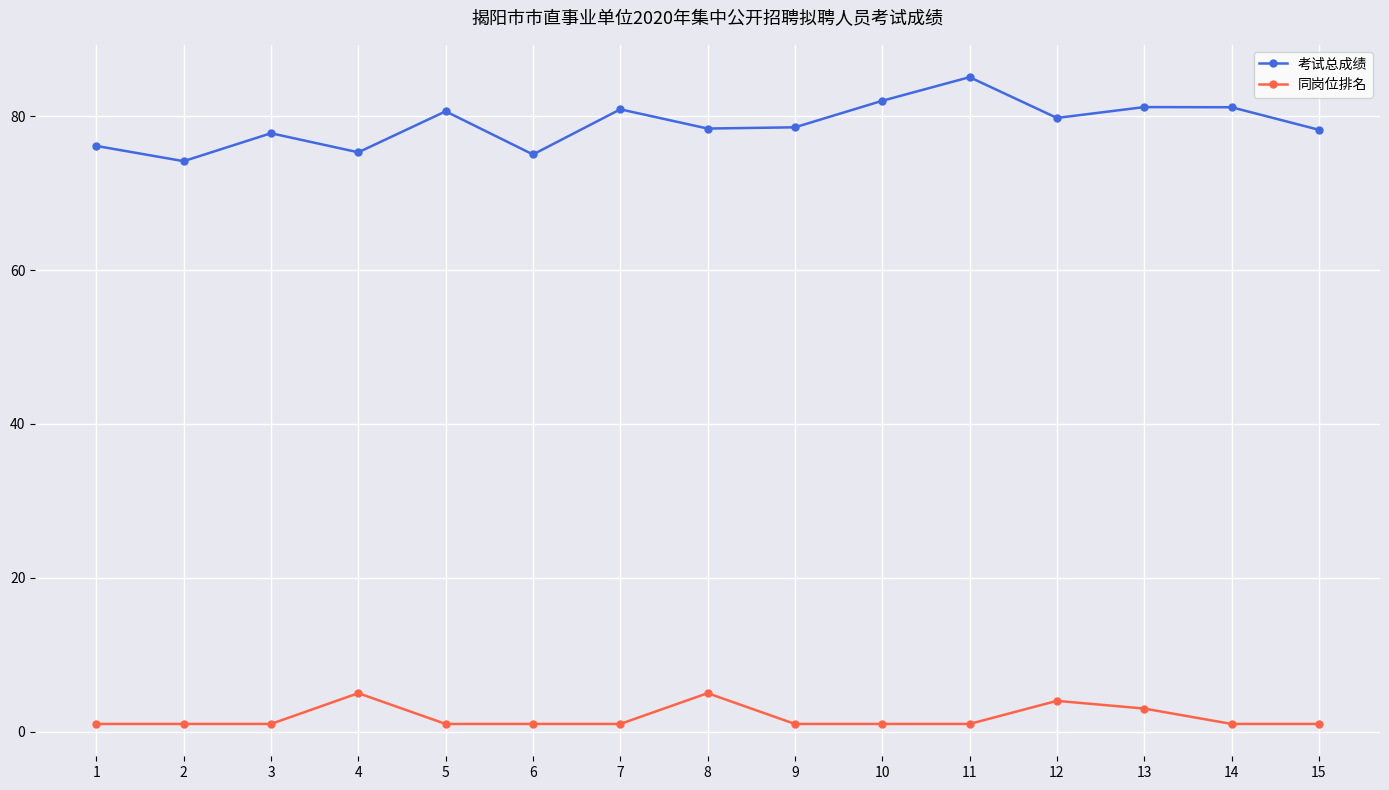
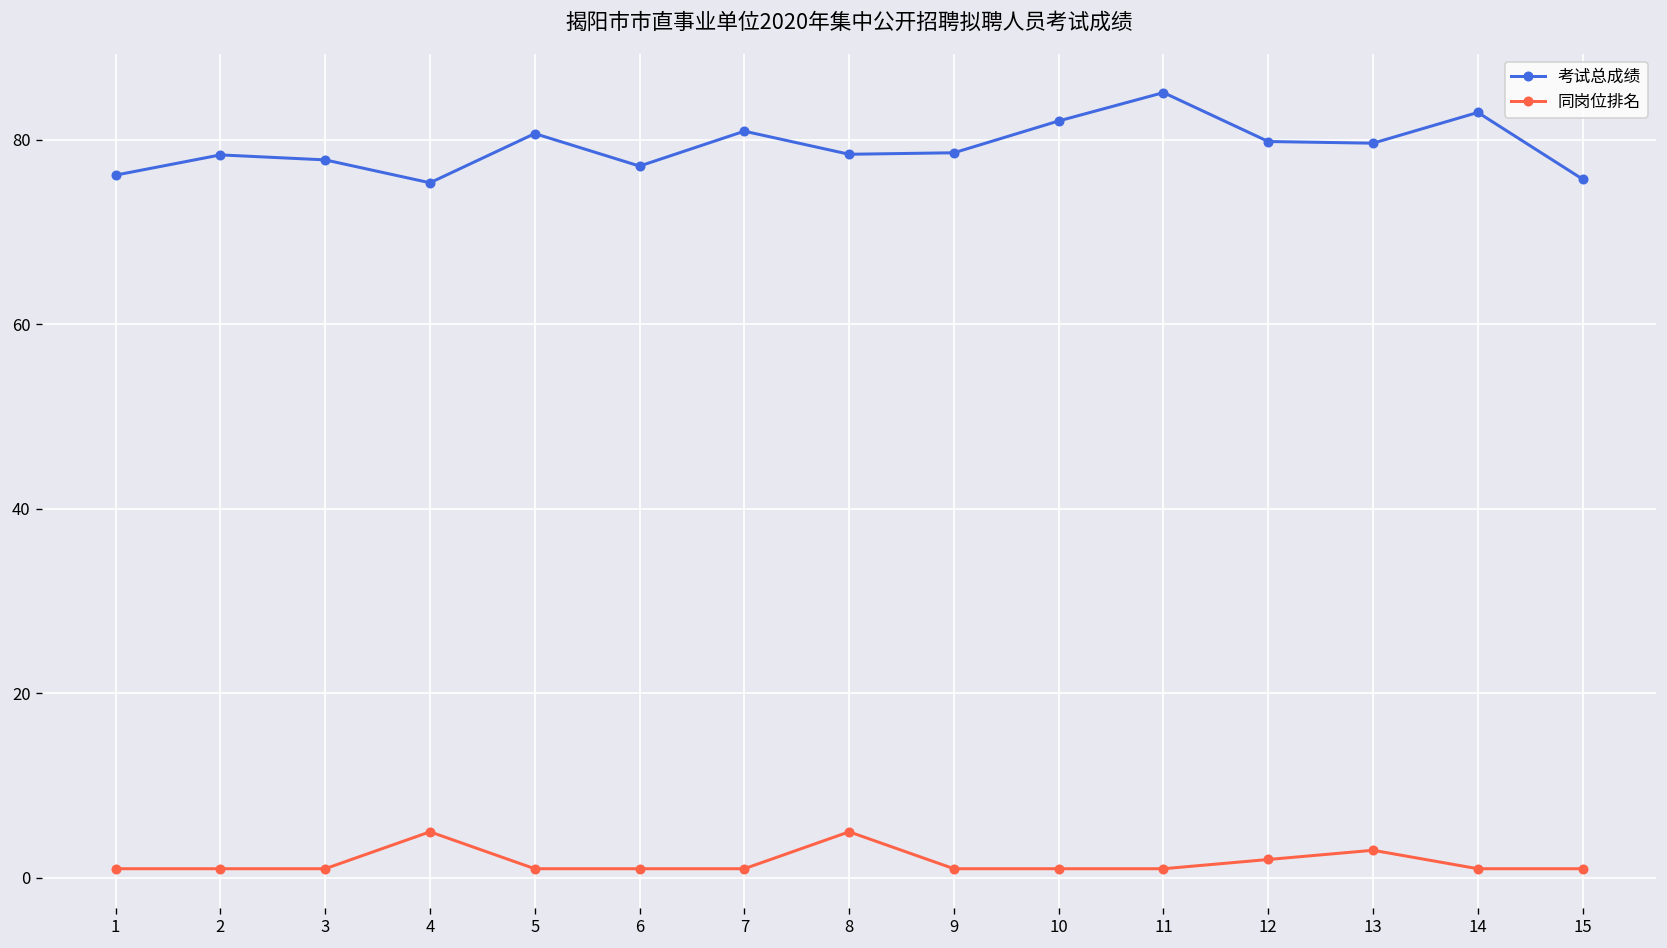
考试总成绩, 2: 74 -> 78
考试总成绩, 6: 75 -> 77
同岗位排名, 12: 4 -> 2
考试总成绩, 13: 81 -> 80
考试总成绩, 14: 81 -> 83
考试总成绩, 15: 78 -> 76
